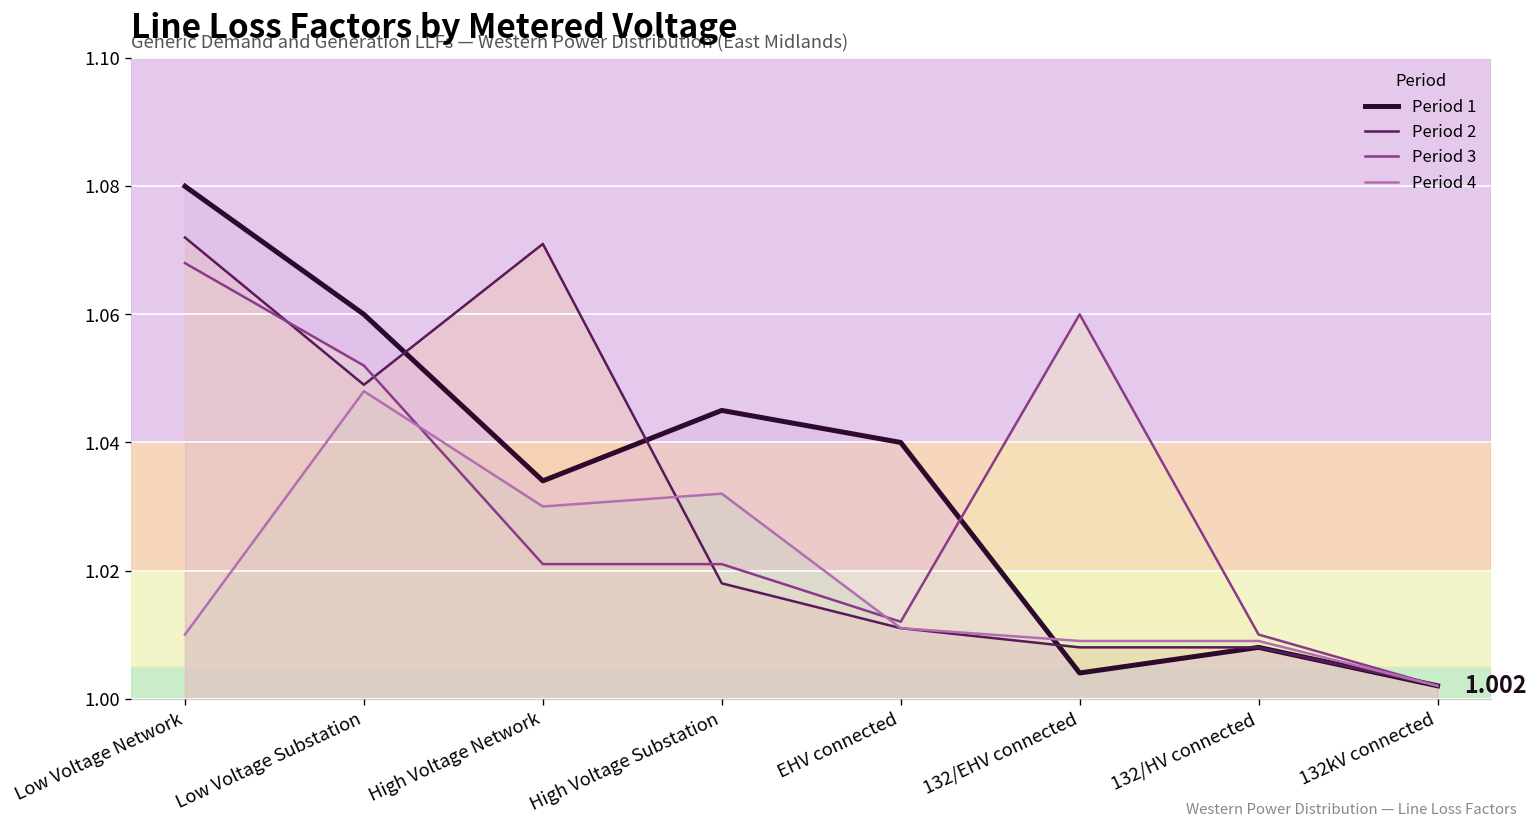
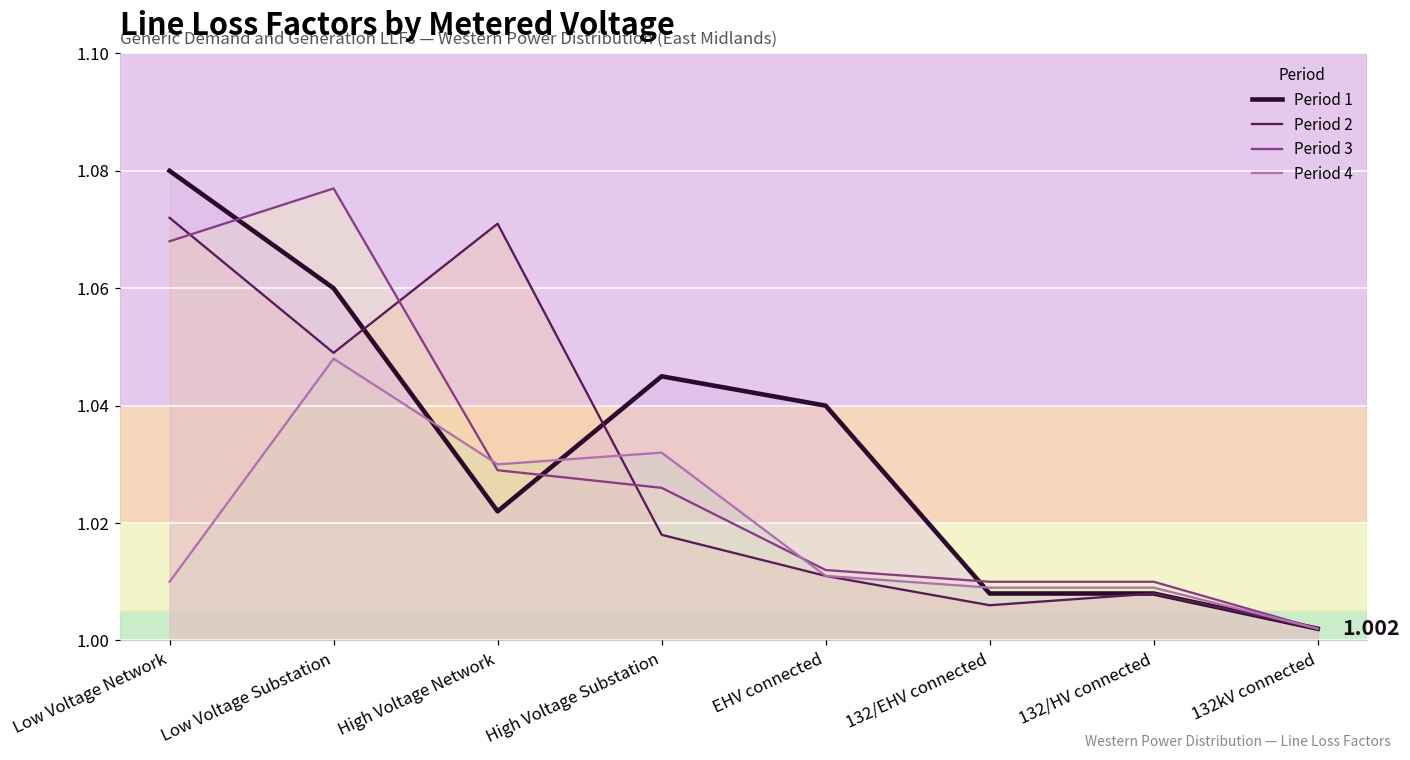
Period 3, Low Voltage Substation: 1.052 -> 1.077
Period 1, High Voltage Network: 1.034 -> 1.022
Period 3, High Voltage Network: 1.021 -> 1.029
Period 3, High Voltage Substation: 1.021 -> 1.026
Period 1, 132/EHV connected: 1.004 -> 1.008
Period 2, 132/EHV connected: 1.008 -> 1.006
Period 3, 132/EHV connected: 1.06 -> 1.01
